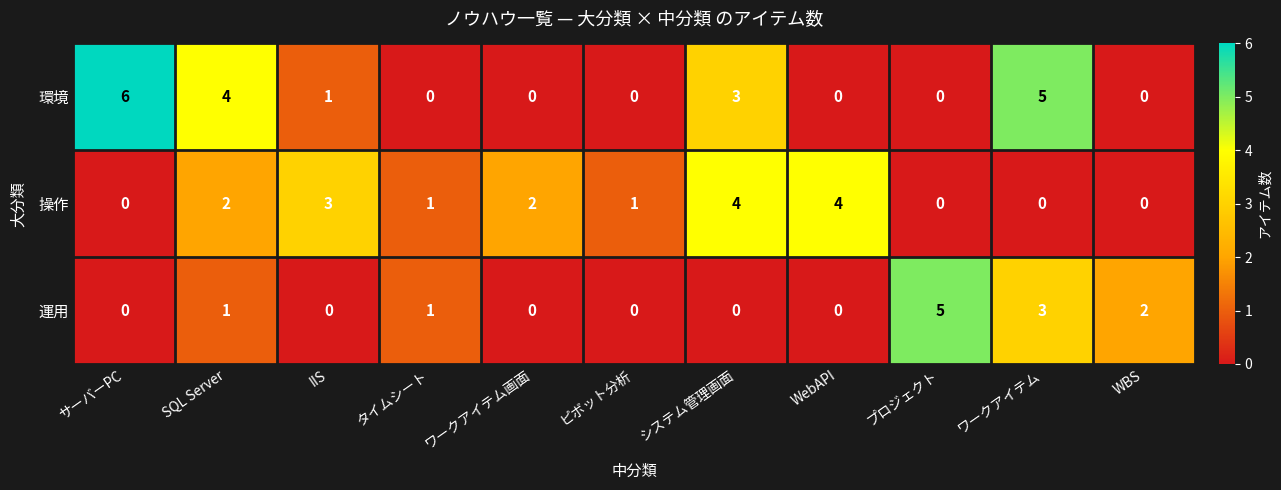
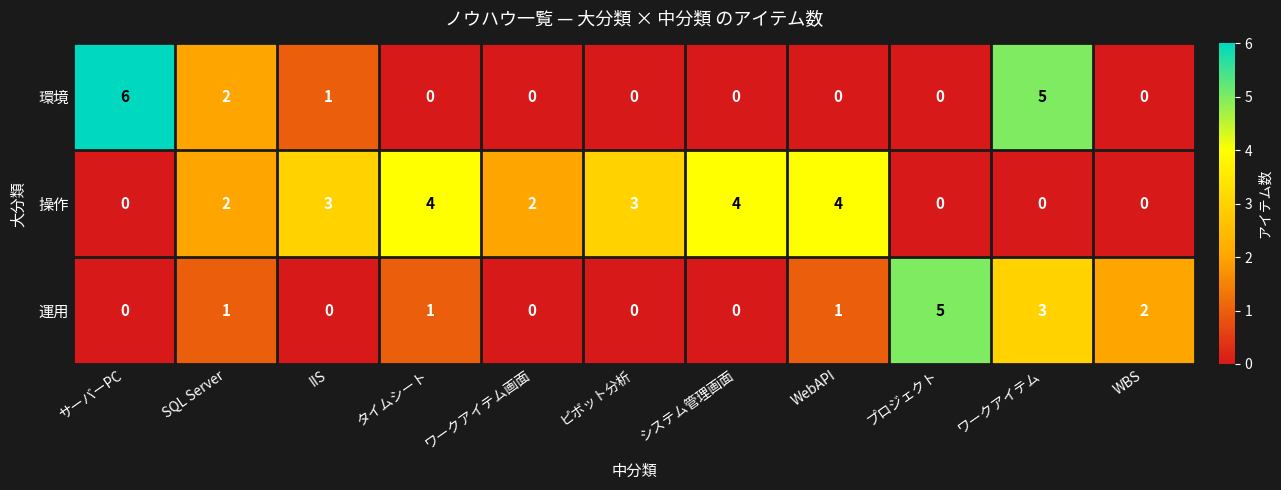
環境, SQL Server: 4 -> 2
環境, システム管理画面: 3 -> 0
操作, タイムシート: 1 -> 4
操作, ピボット分析: 1 -> 3
運用, WebAPI: 0 -> 1
